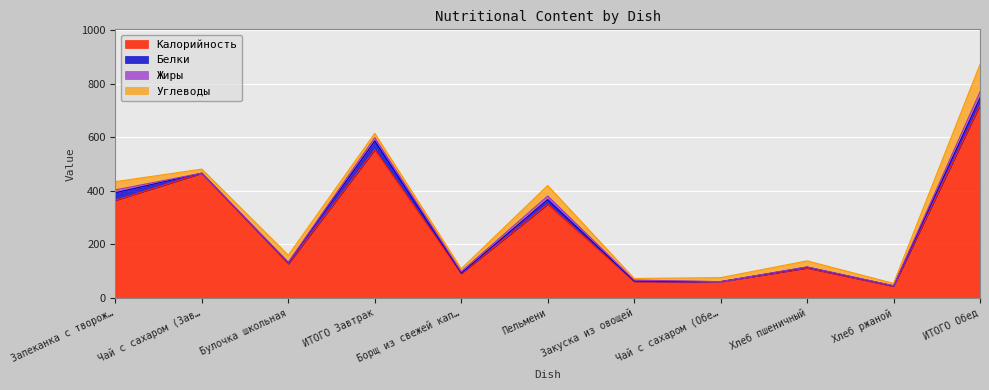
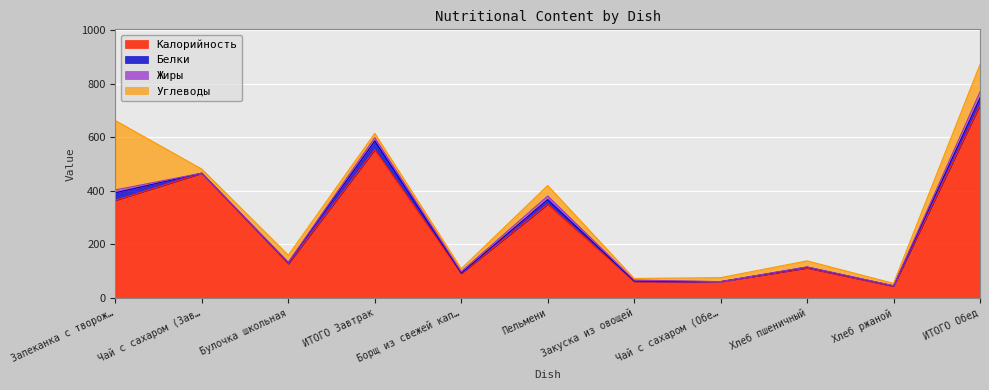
Углеводы, Запеканка с творож…: 30 -> 260
